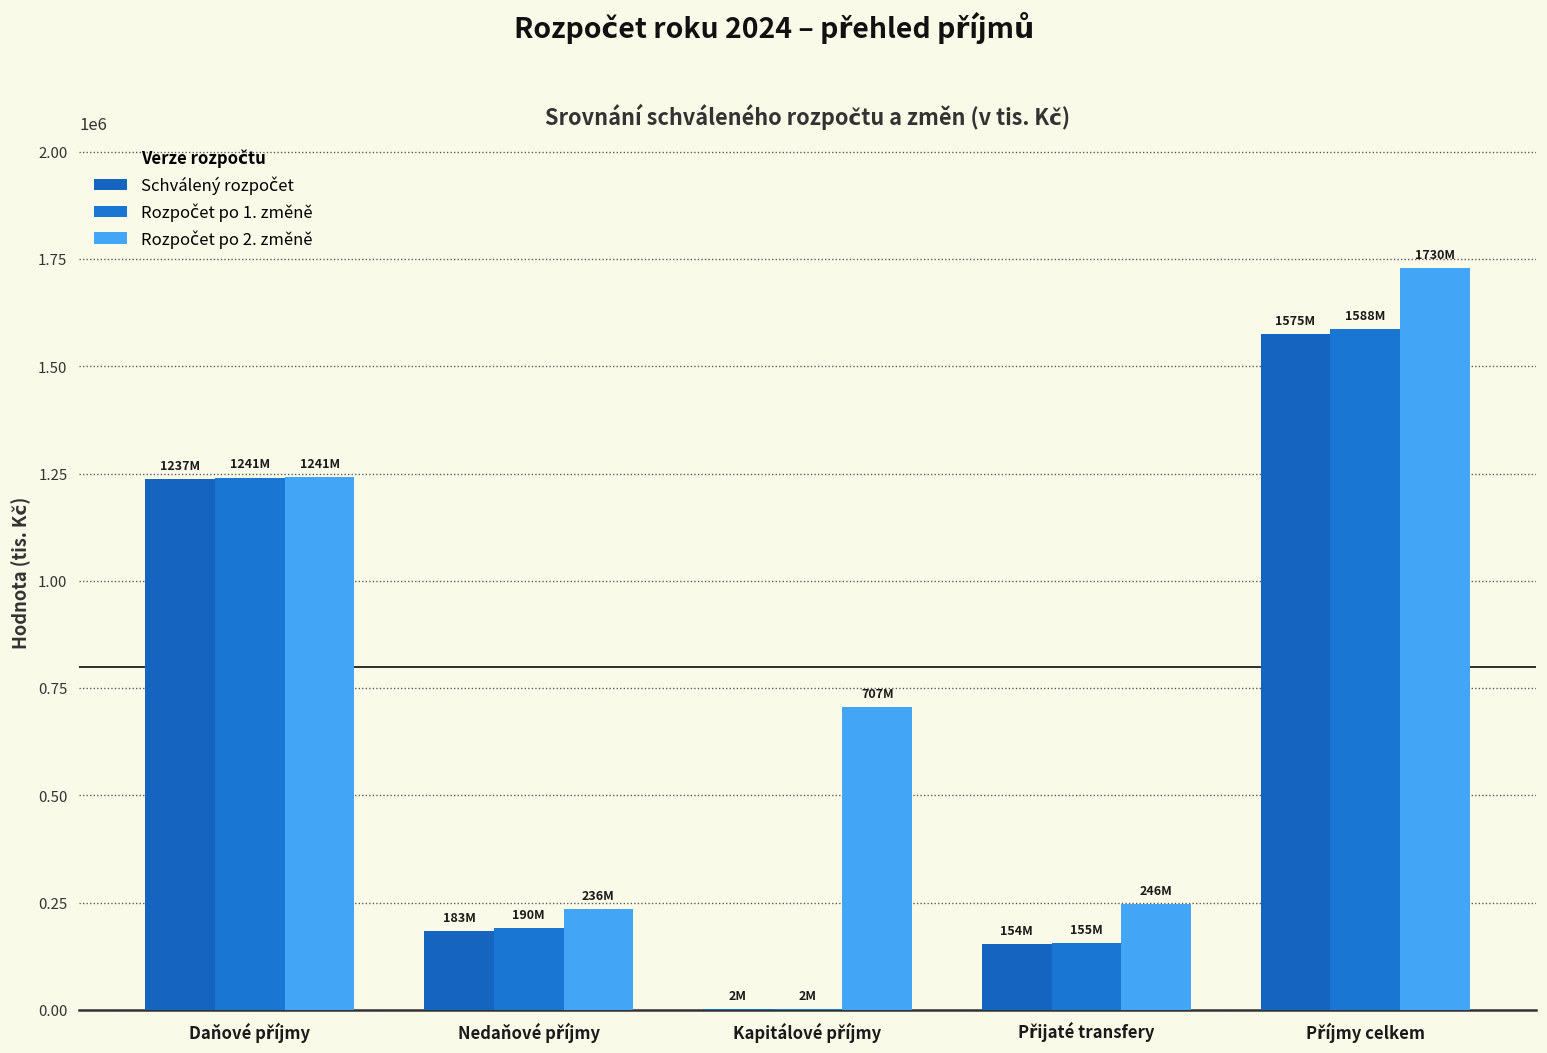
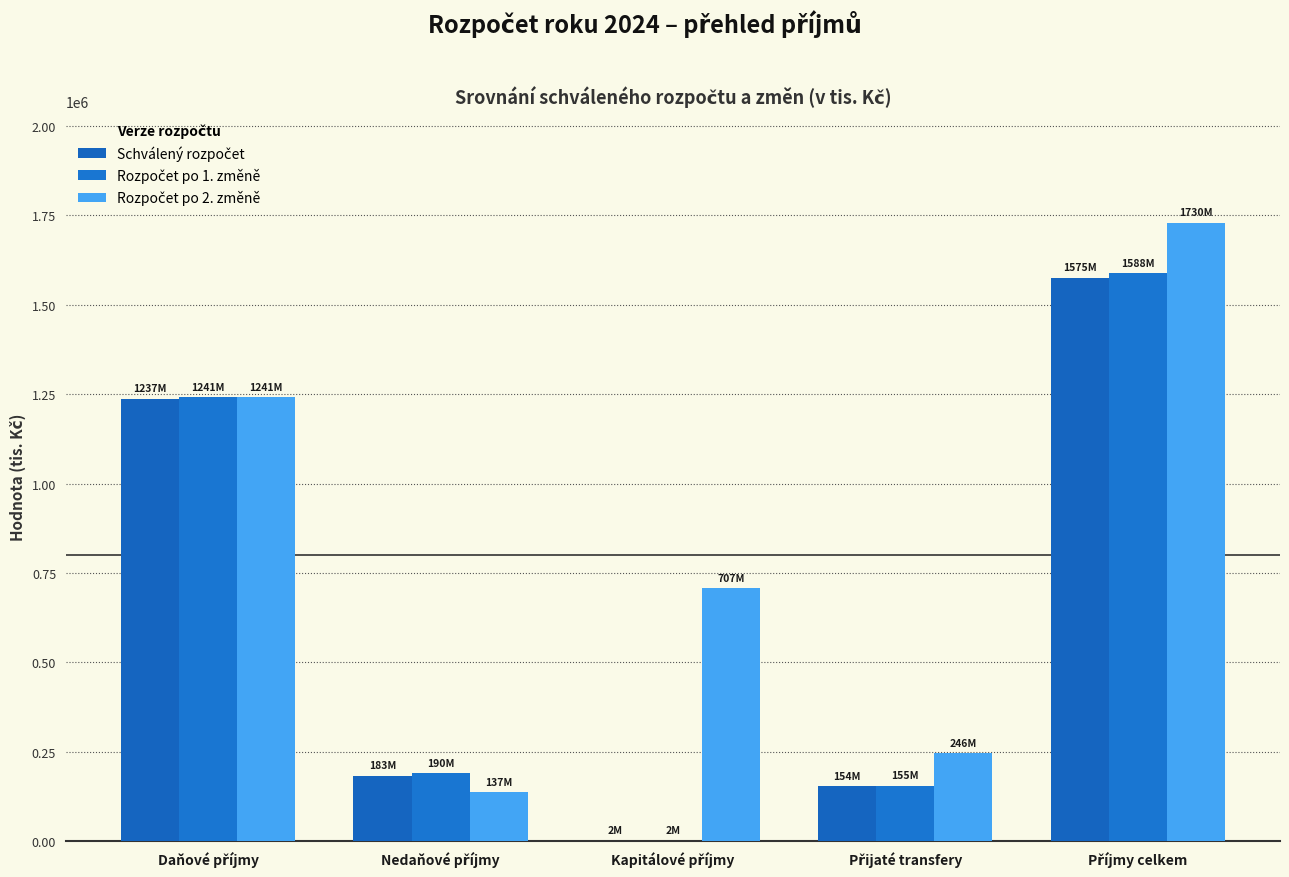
Rozpočet po 2. změně, Nedaňové příjmy: 236M -> 137M
